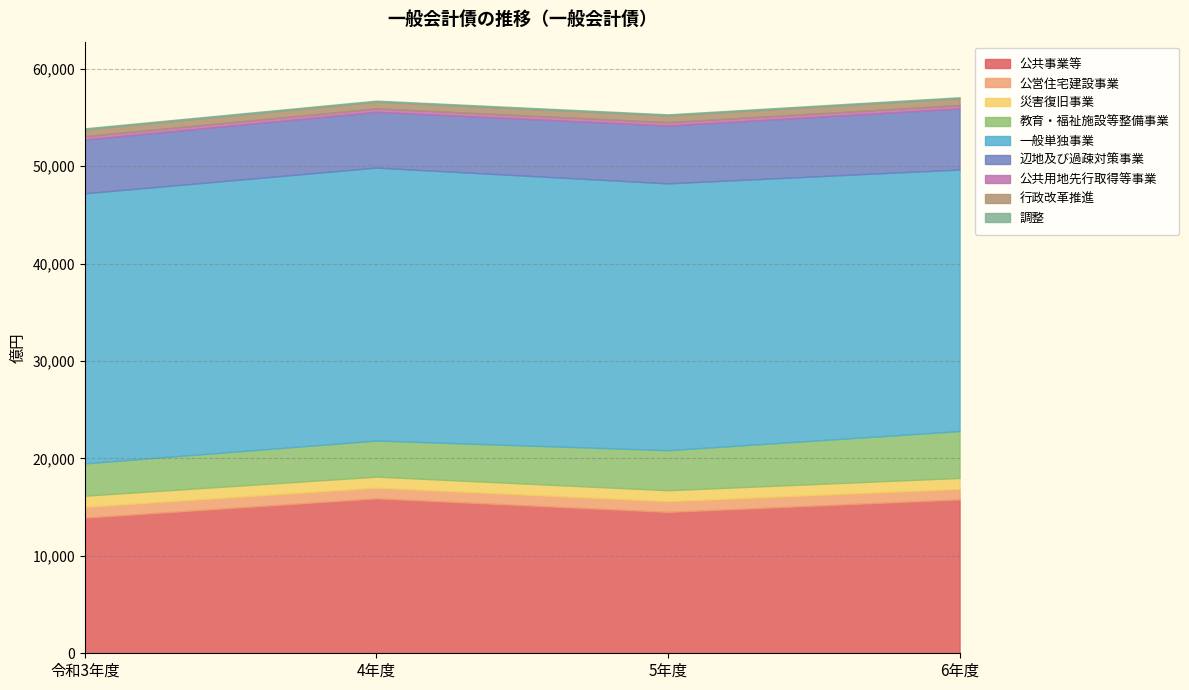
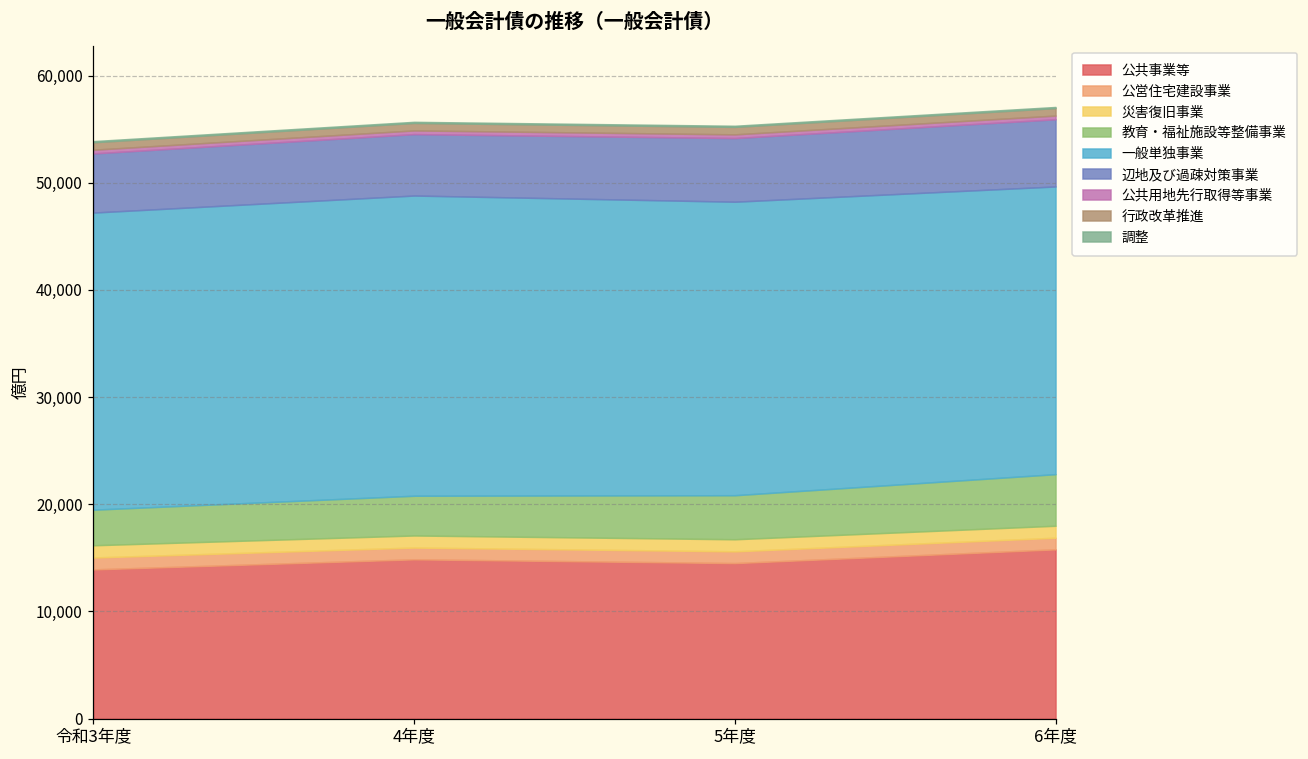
公共事業等, 4年度: 16,000 -> 15,000
